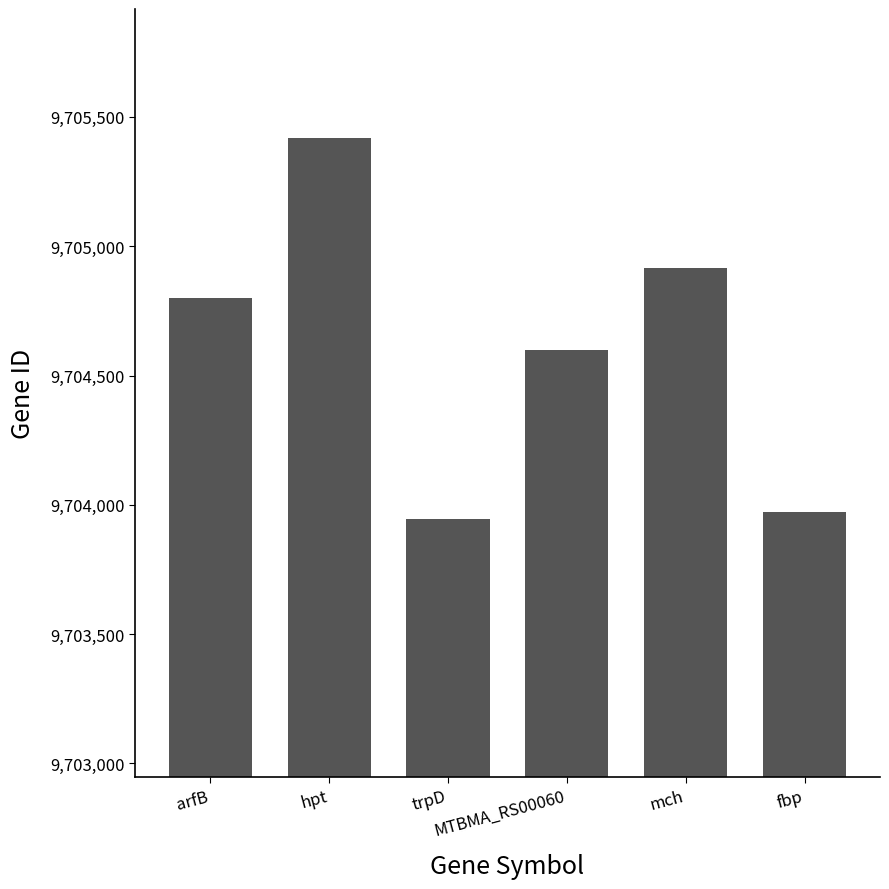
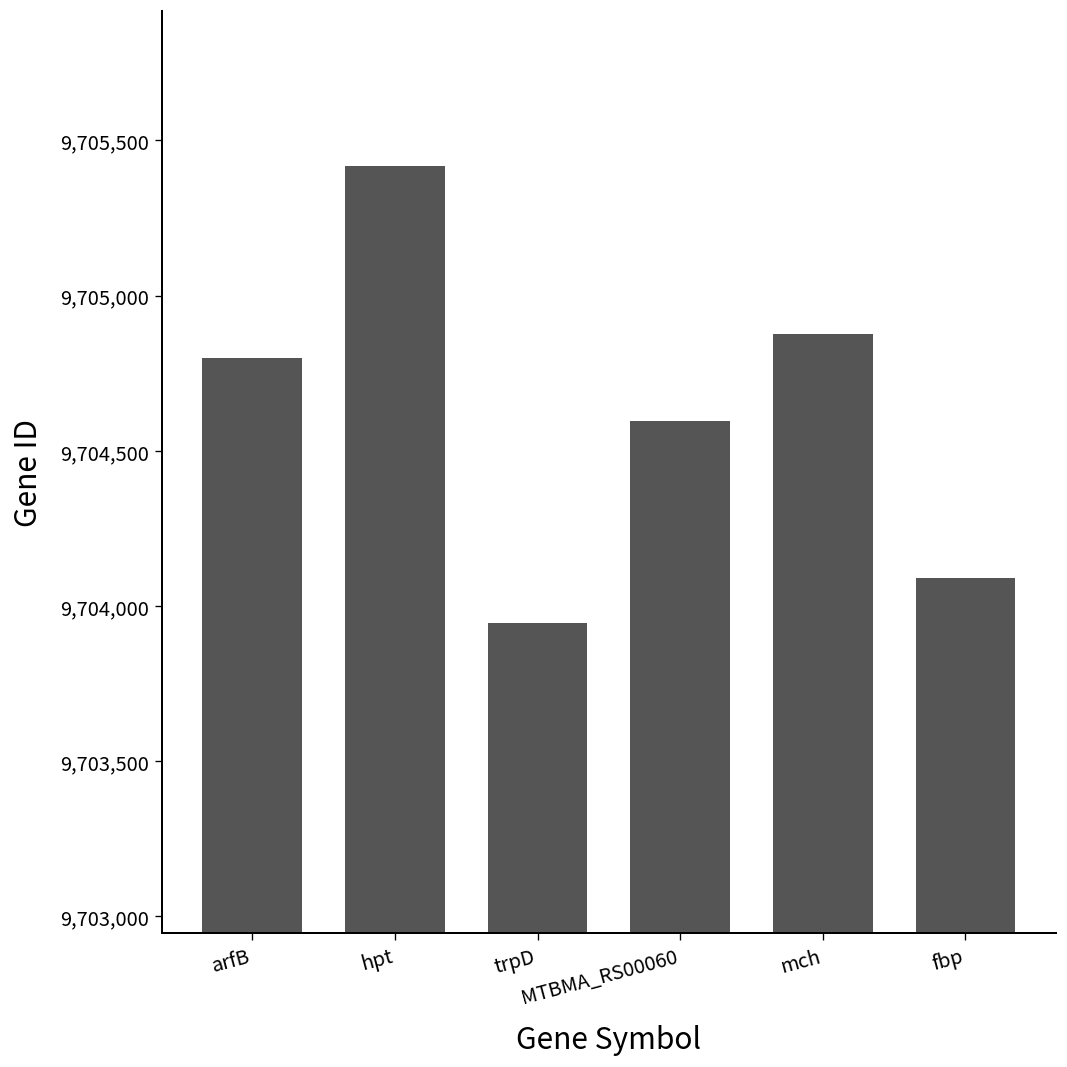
mch: 9,704,920 -> 9,704,880
fbp: 9,703,970 -> 9,704,090
